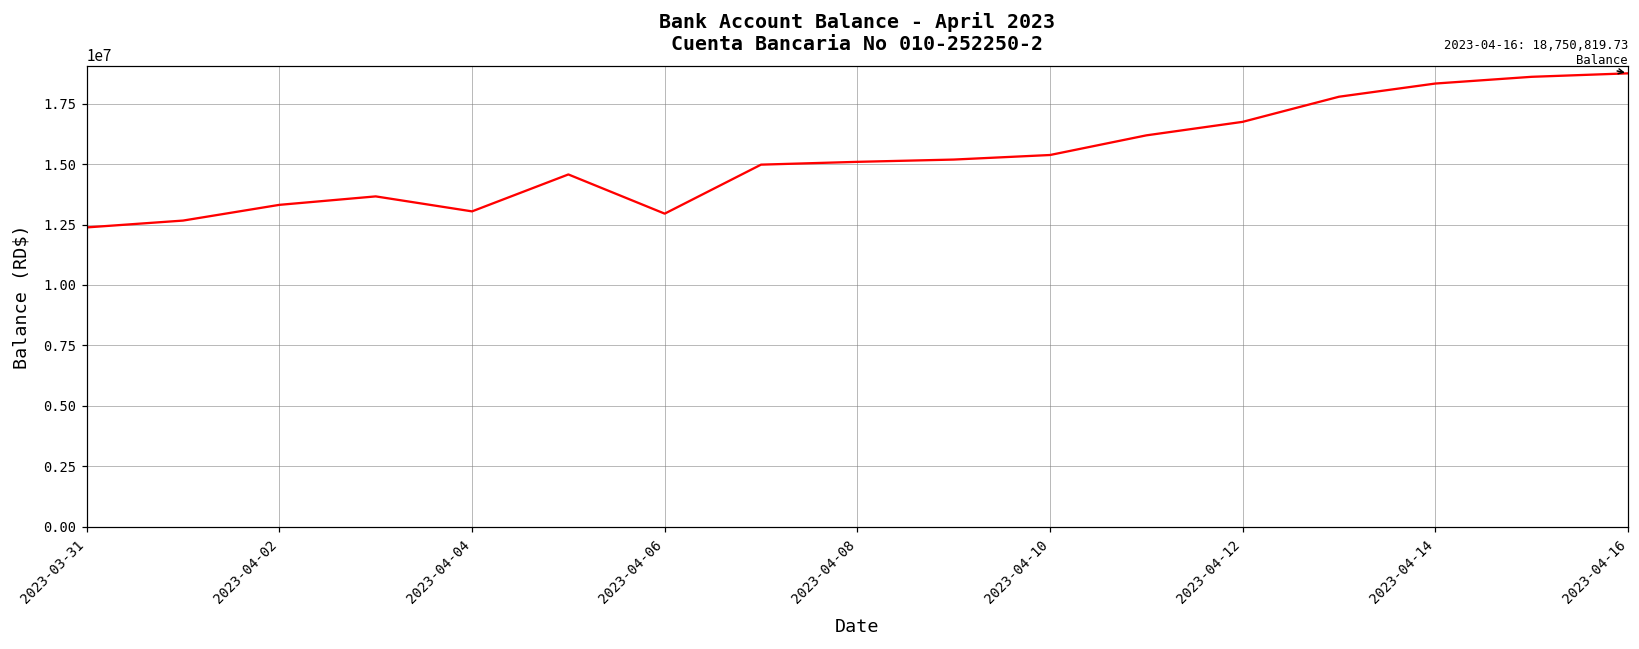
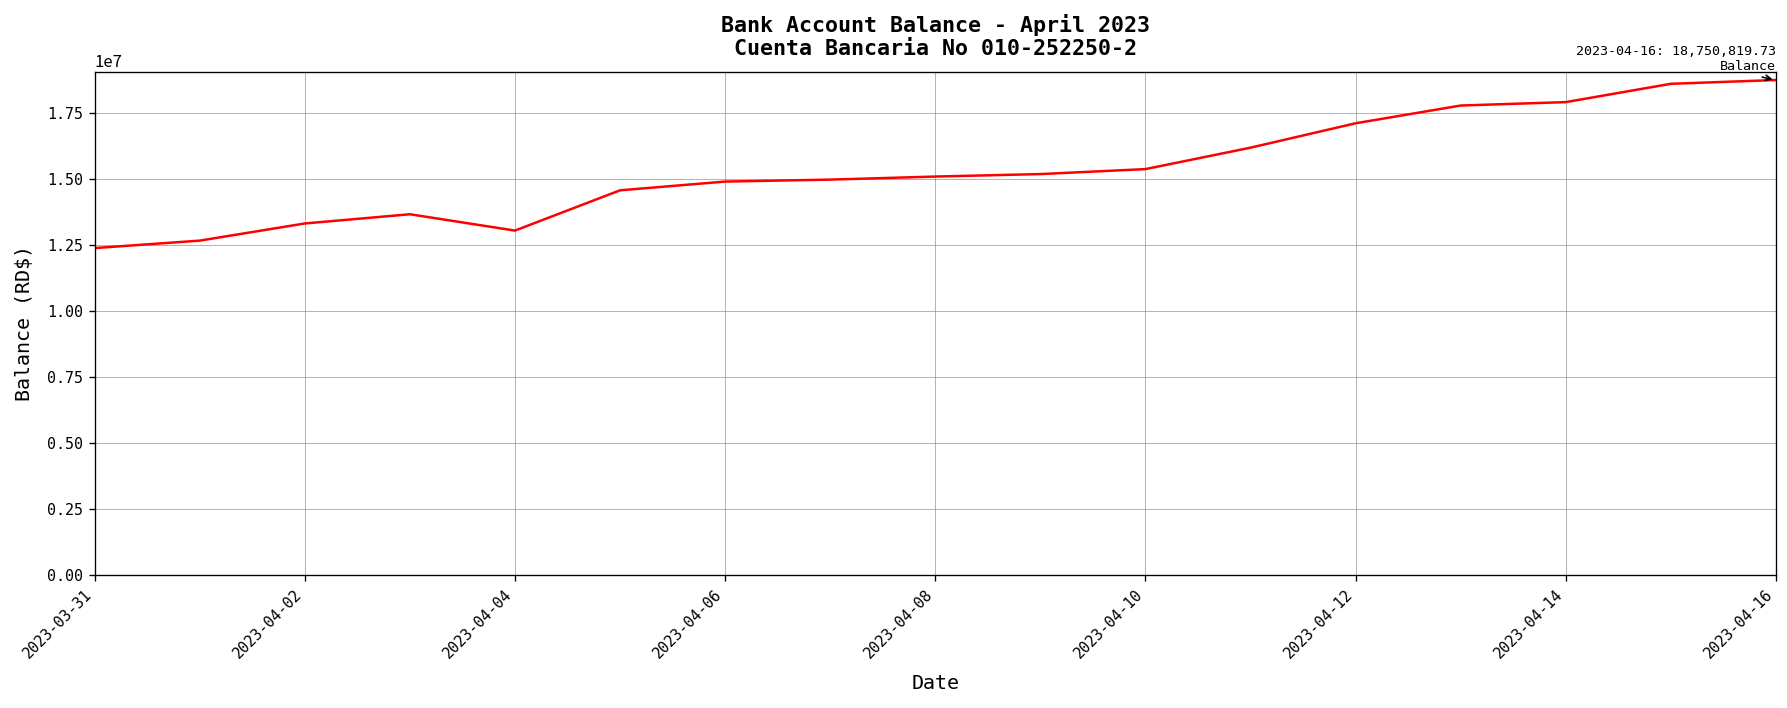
2023-04-06: 12900000 -> 14900000
2023-04-12: 16700000 -> 17100000
2023-04-14: 18300000 -> 17900000
